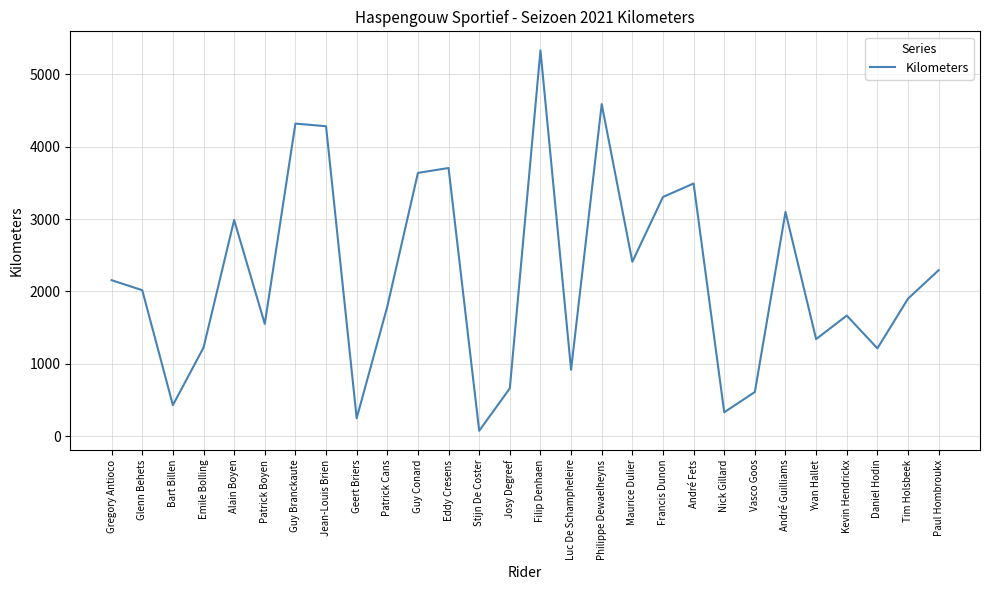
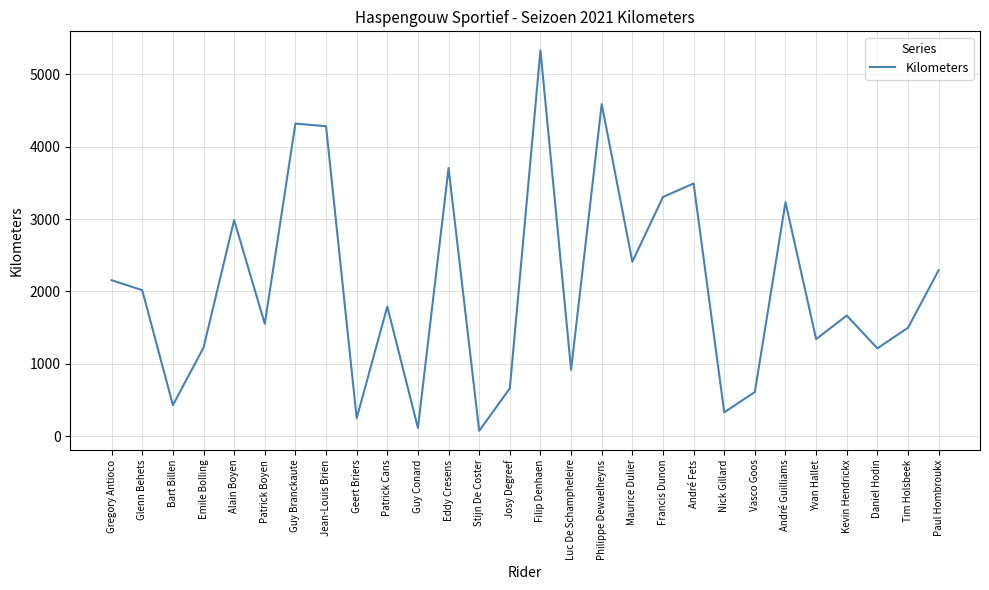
Guy Conard: 3600 -> 100
André Guilliams: 3100 -> 3200
Tim Holsbeek: 1900 -> 1500
